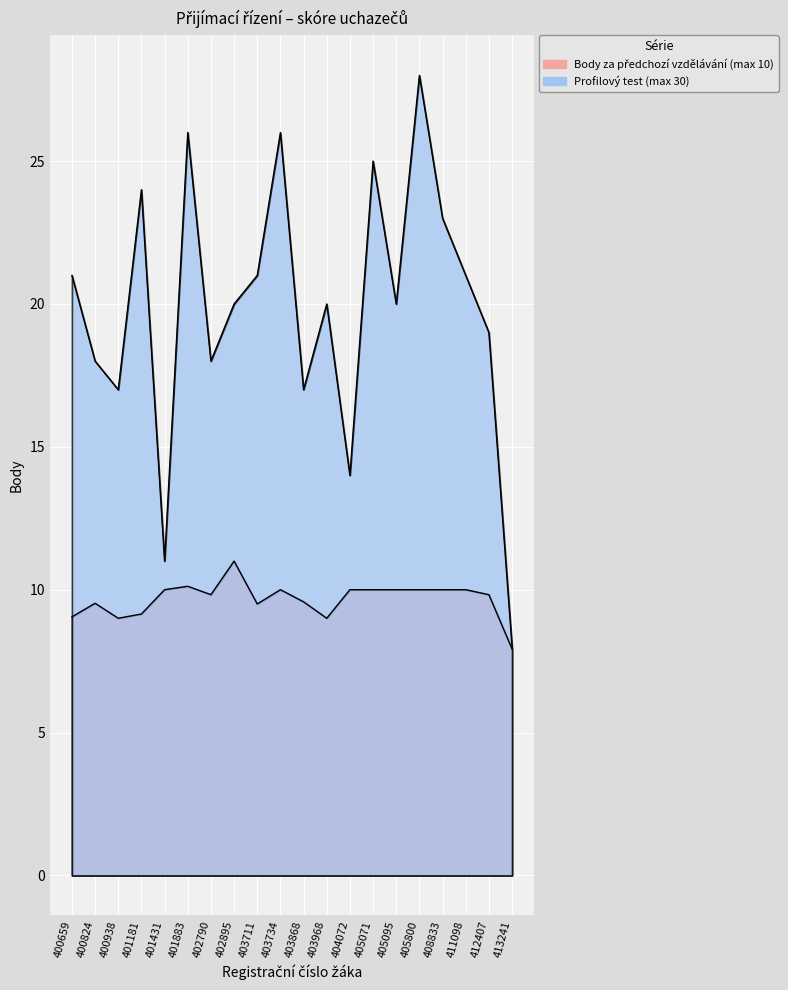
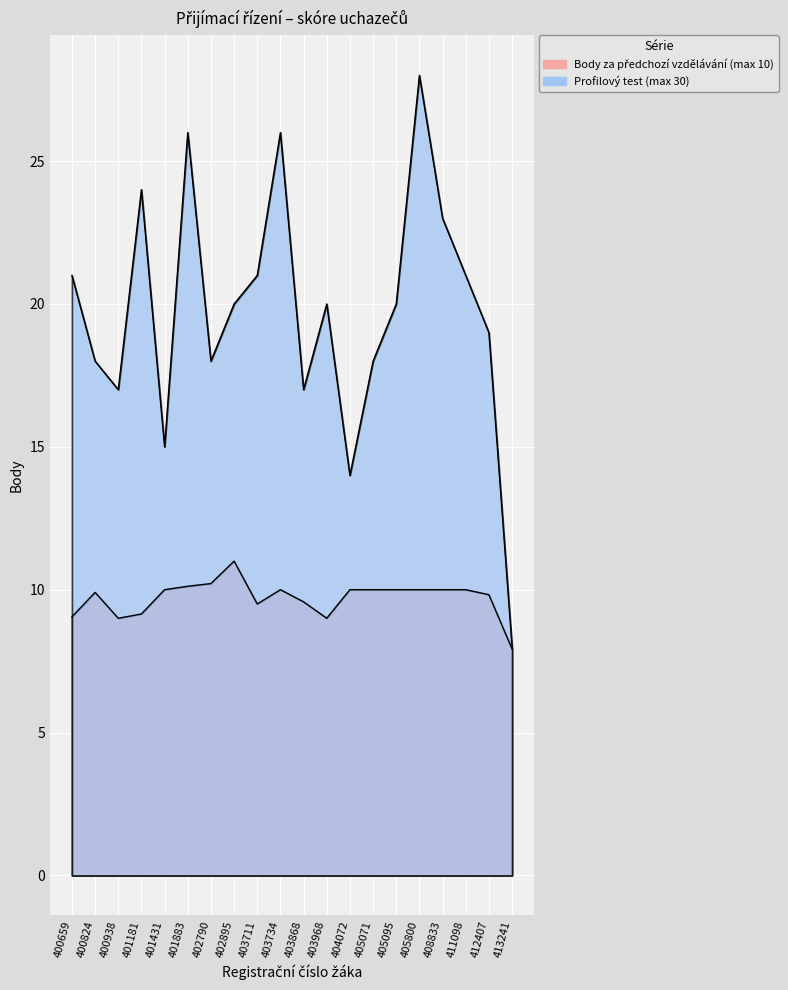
Body za předchozí vzdělávání (max 10), 400824: 9.5 -> 9.9
Profilový test (max 30), 401431: 11 -> 15
Body za předchozí vzdělávání (max 10), 402790: 9.8 -> 10.2
Profilový test (max 30), 405071: 25 -> 18
